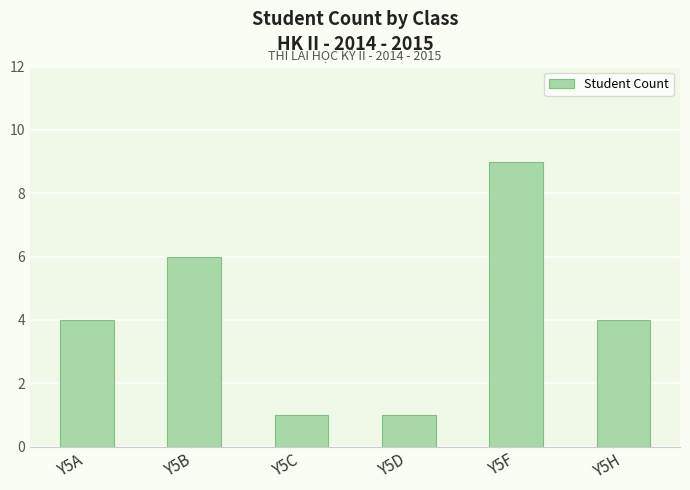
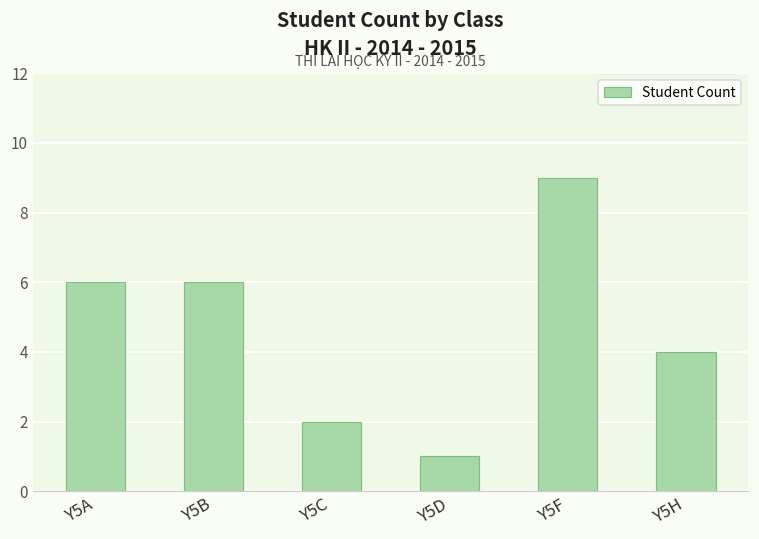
Y5A: 4 -> 6
Y5C: 1 -> 2
